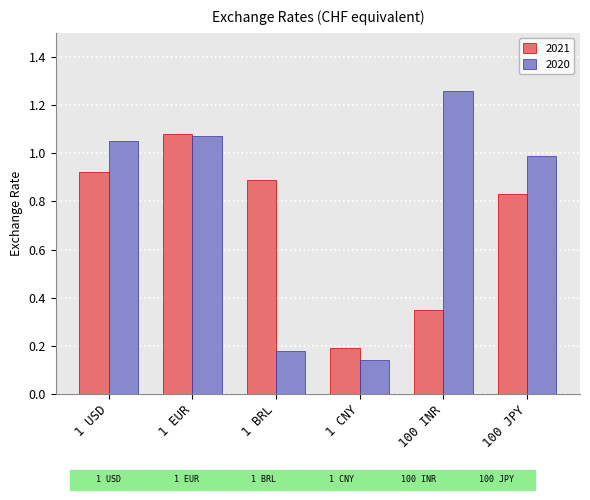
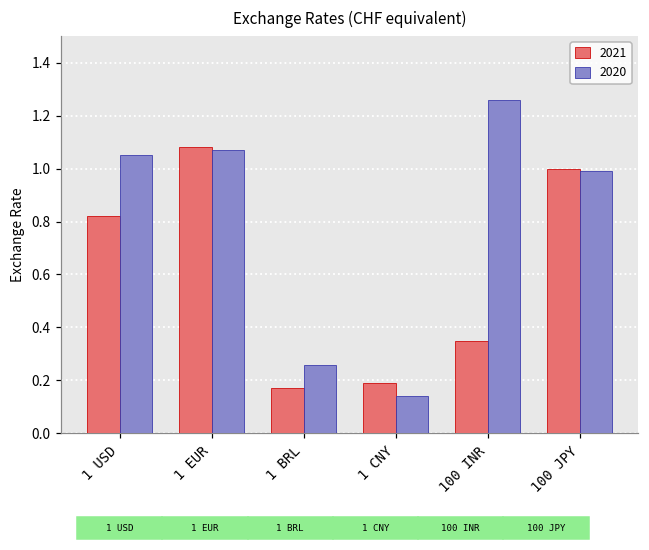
2021, 1 USD: 0.92 -> 0.82
2021, 1 BRL: 0.89 -> 0.17
2020, 1 BRL: 0.18 -> 0.26
2021, 100 JPY: 0.83 -> 1.00
